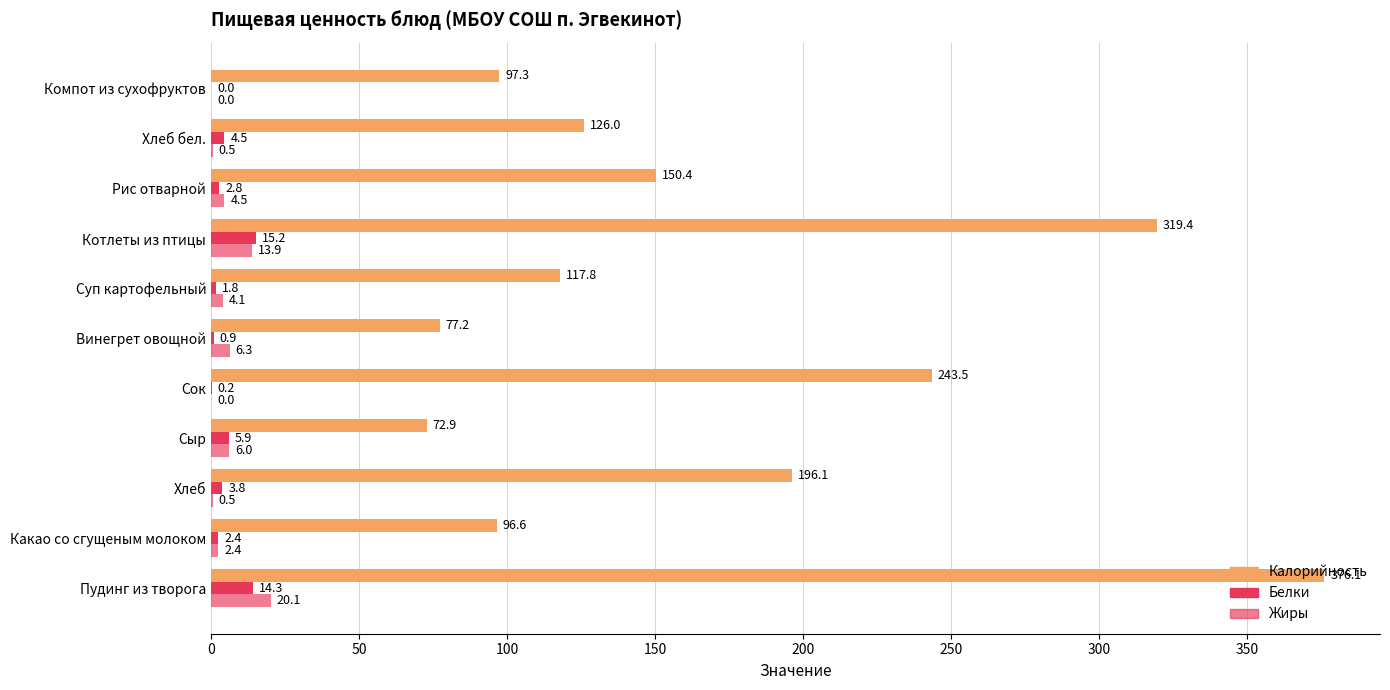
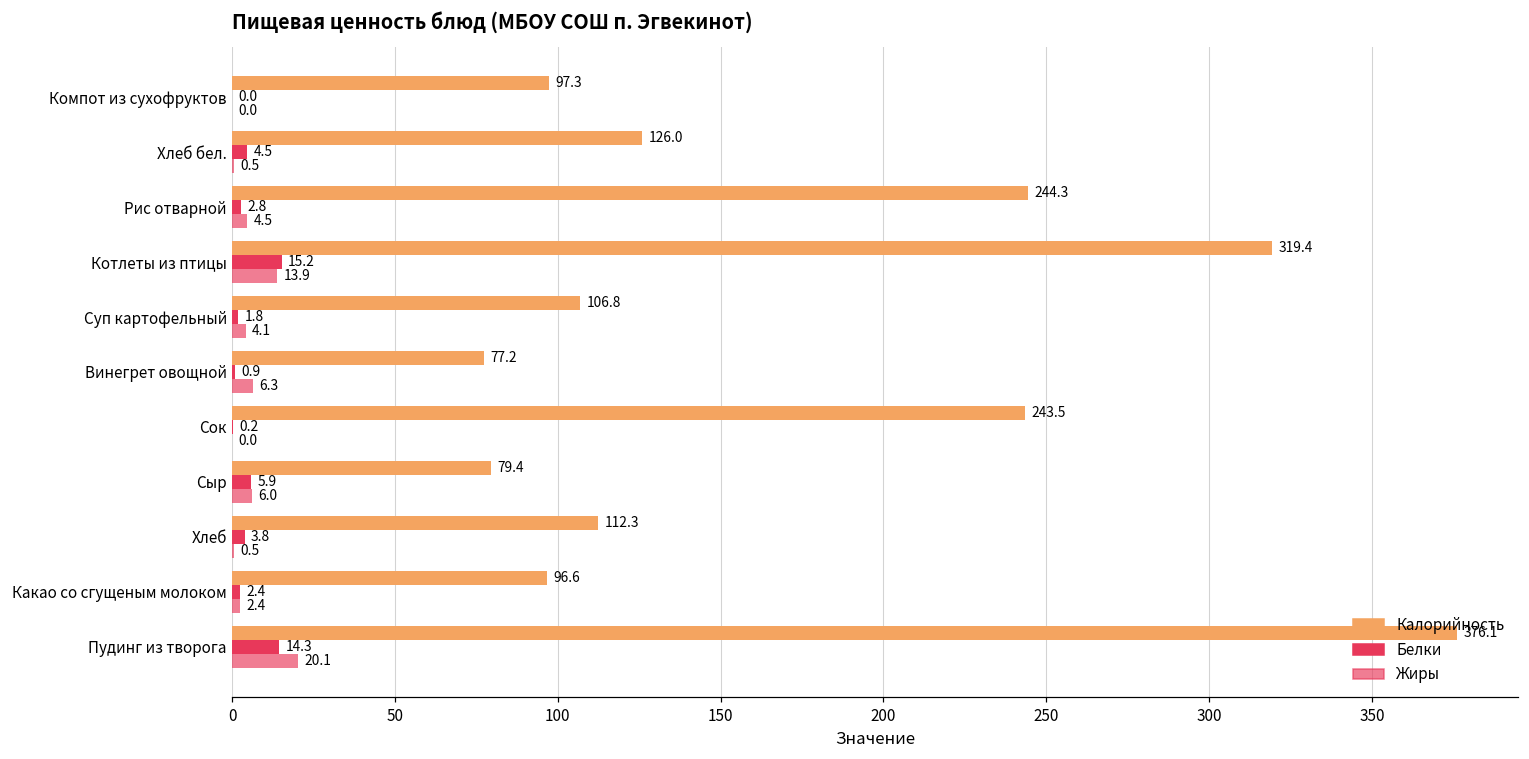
Калорийность, Рис отварной: 150.4 -> 244.3
Калорийность, Суп картофельный: 117.8 -> 106.8
Калорийность, Сыр: 72.9 -> 79.4
Калорийность, Хлеб: 196.1 -> 112.3
